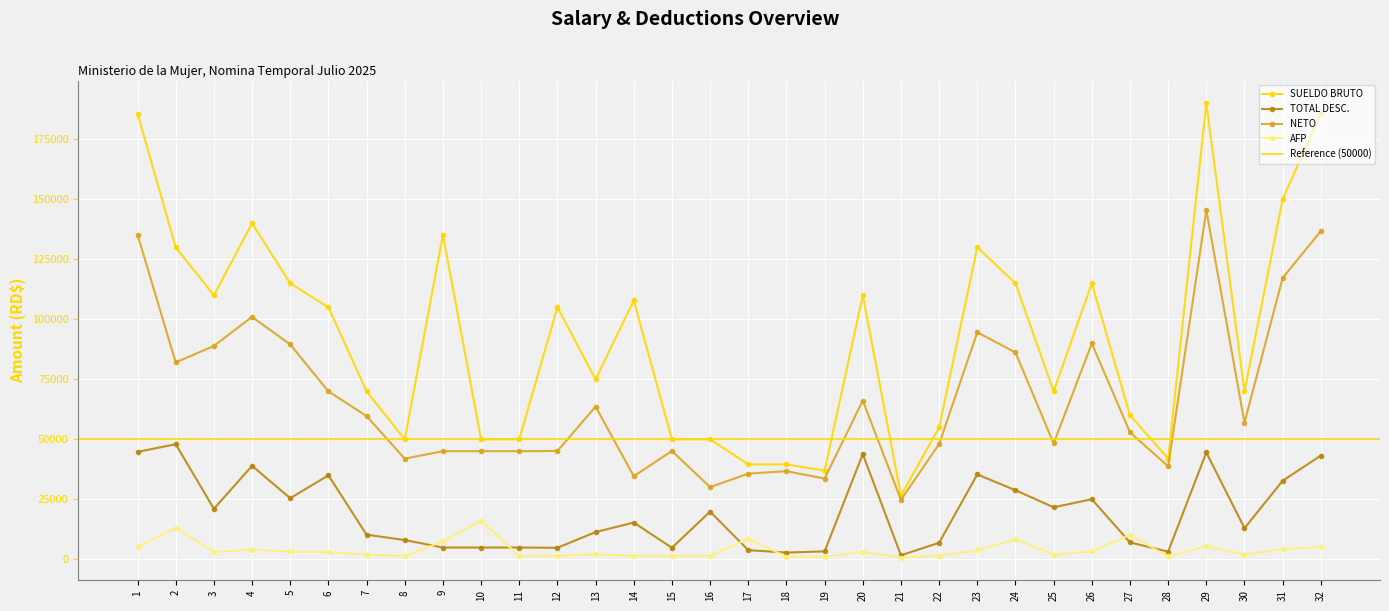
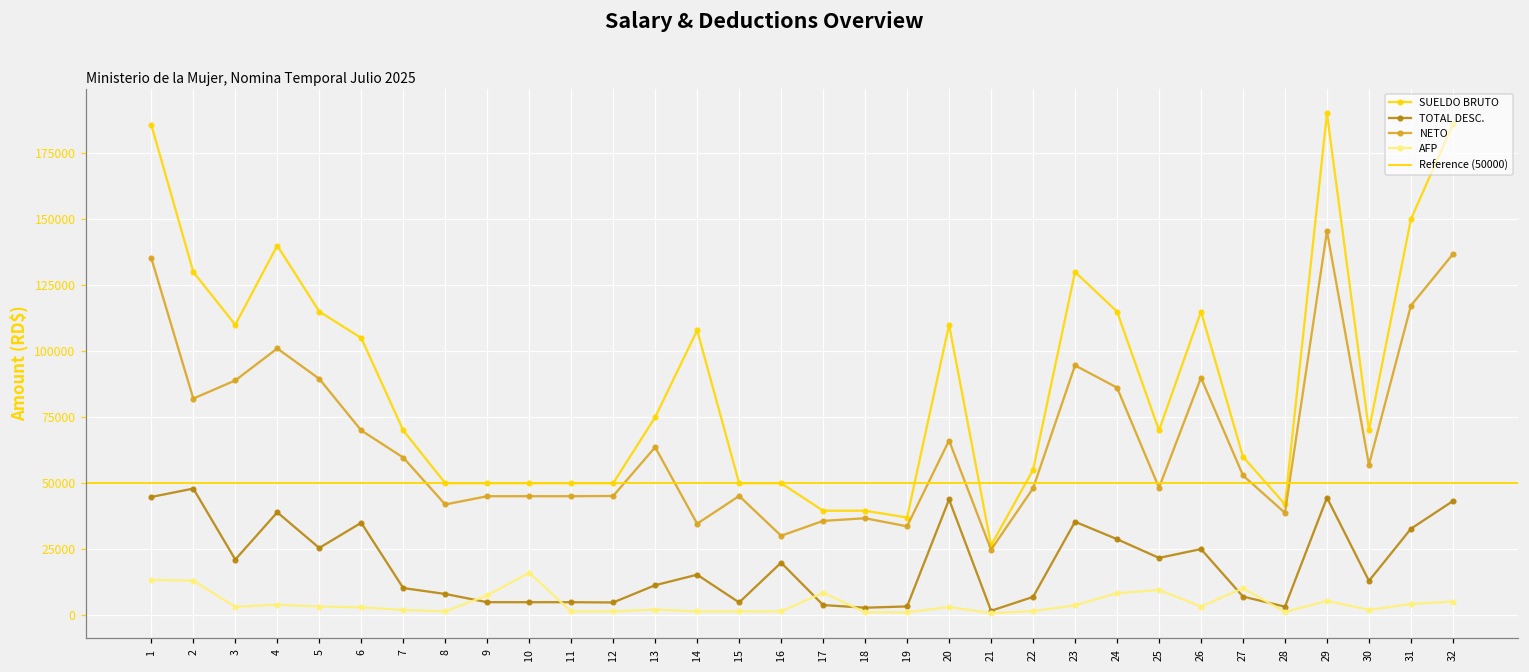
AFP, 1: 5000 -> 13000
SUELDO BRUTO, 9: 135000 -> 50000
SUELDO BRUTO, 12: 105000 -> 50000
AFP, 25: 2000 -> 10000
